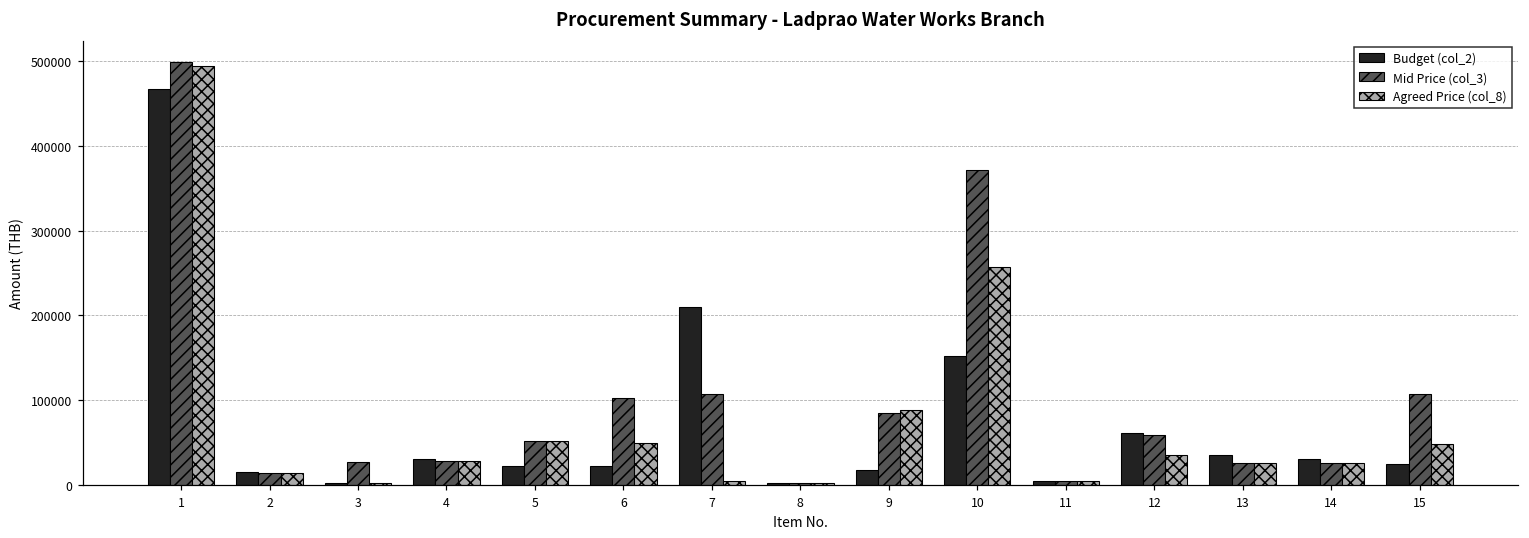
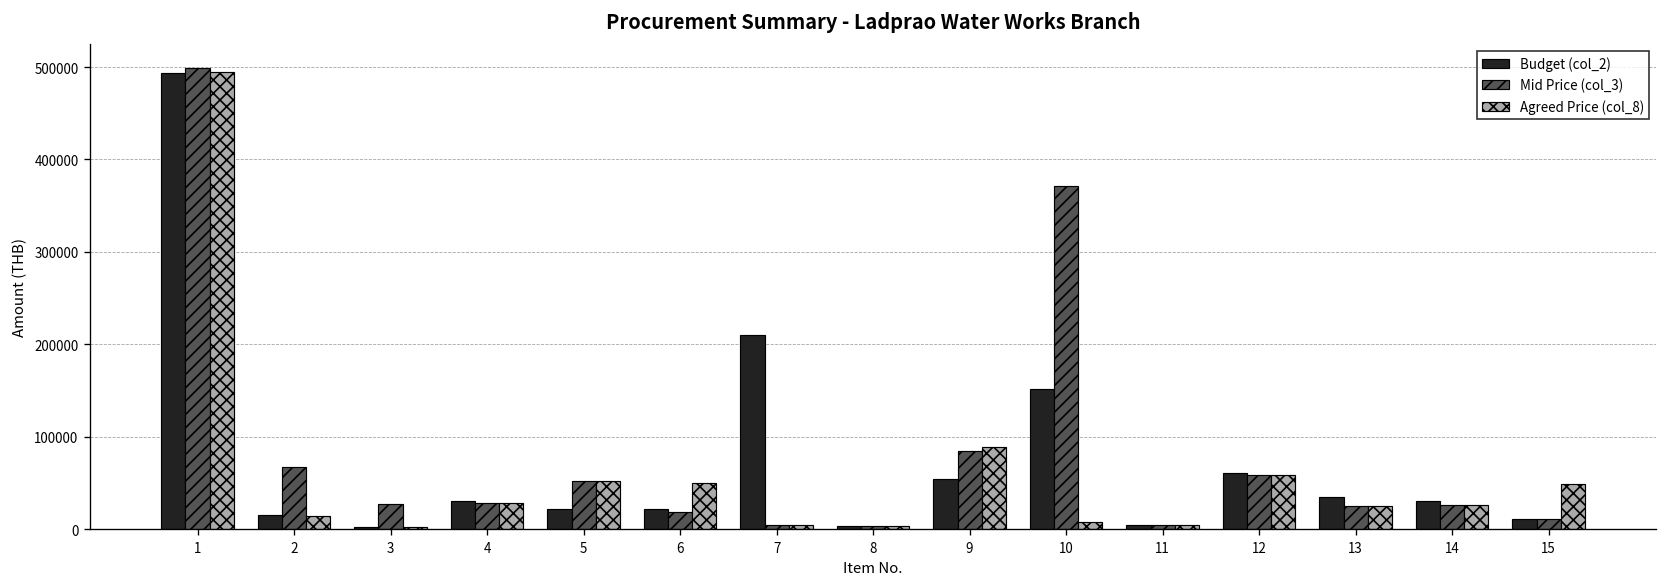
Budget (col_2), 1: 470000 -> 490000
Mid Price (col_3), 2: 10000 -> 70000
Mid Price (col_3), 6: 100000 -> 20000
Mid Price (col_3), 7: 110000 -> 0
Budget (col_2), 9: 20000 -> 50000
Agreed Price (col_8), 10: 260000 -> 10000
Agreed Price (col_8), 12: 40000 -> 60000
Budget (col_2), 15: 20000 -> 10000
Mid Price (col_3), 15: 110000 -> 10000
